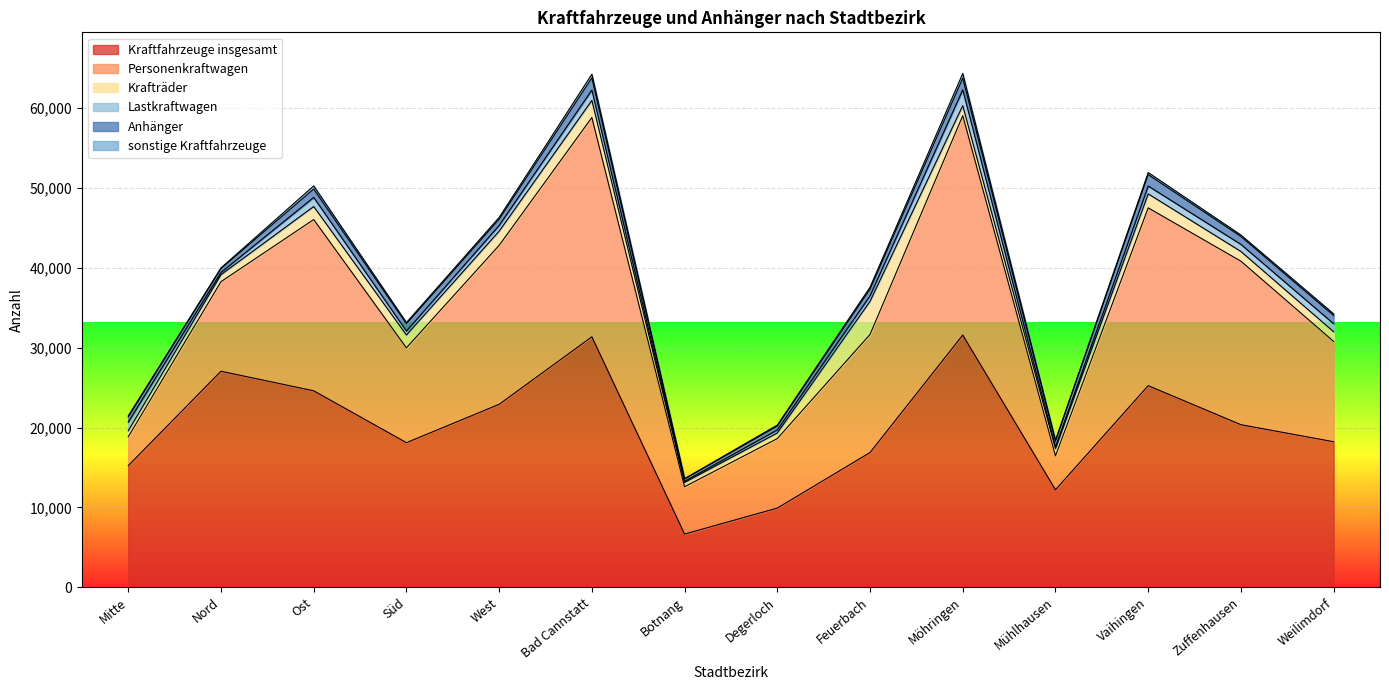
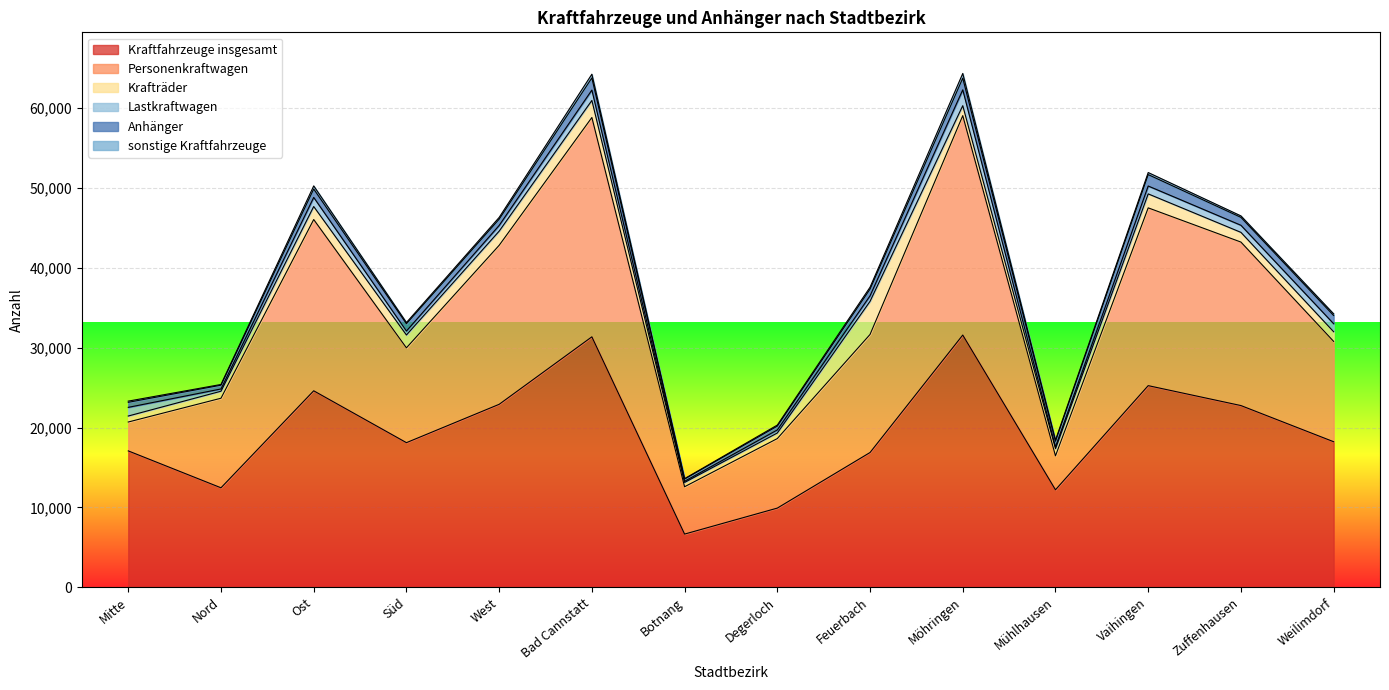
Kraftfahrzeuge insgesamt, Mitte: 15,000 -> 17,000
Kraftfahrzeuge insgesamt, Nord: 27,000 -> 12,000
Kraftfahrzeuge insgesamt, Zuffenhausen: 20,000 -> 23,000
